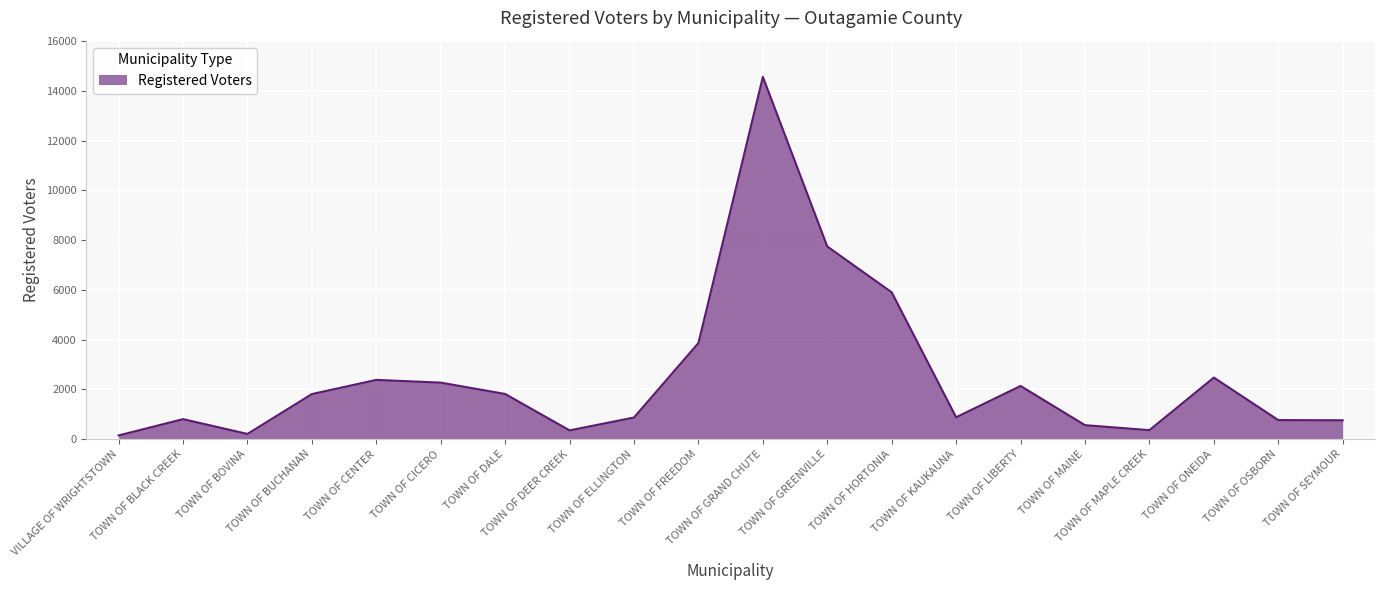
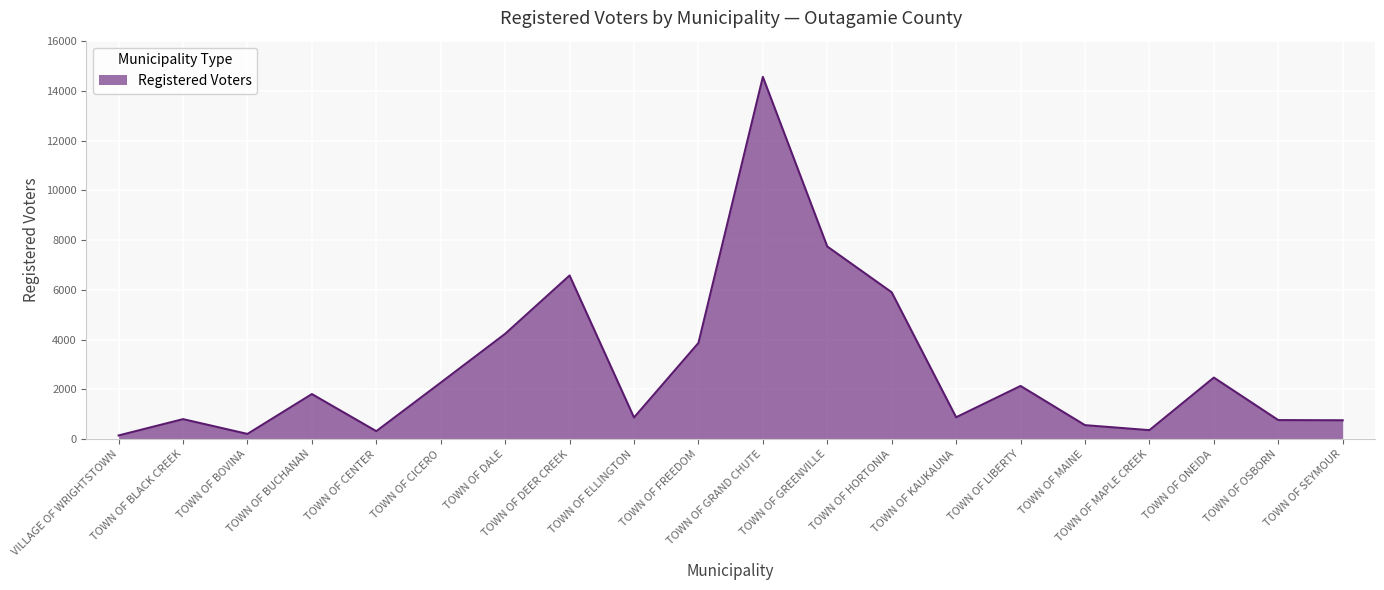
TOWN OF CENTER: 2400 -> 300
TOWN OF DALE: 1800 -> 4200
TOWN OF DEER CREEK: 400 -> 6600
